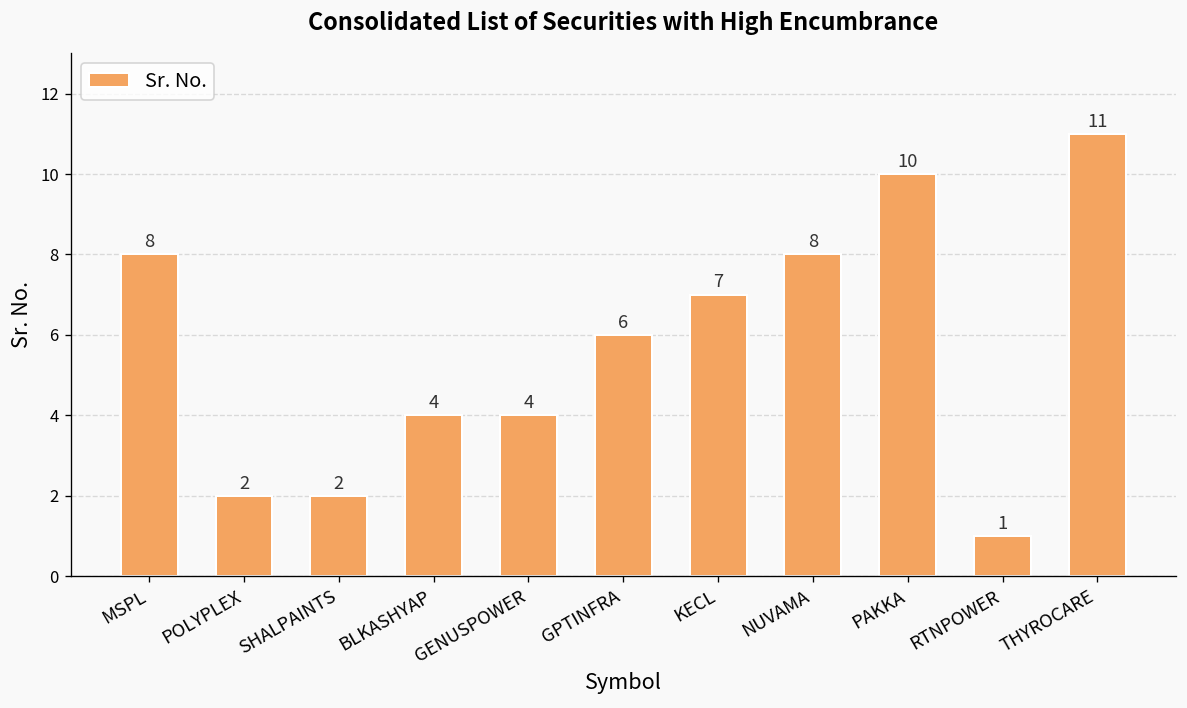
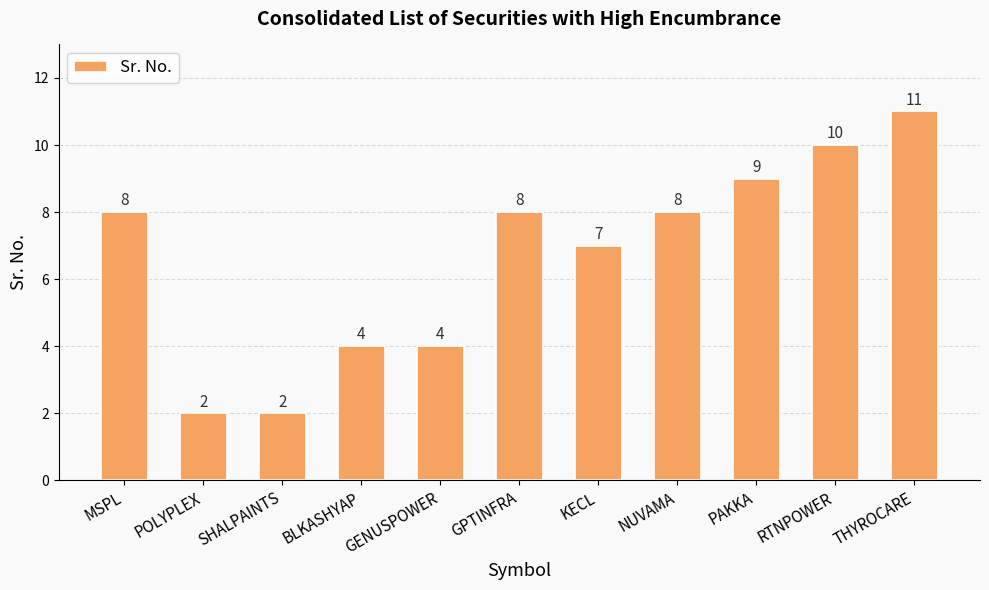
GPTINFRA: 6 -> 8
PAKKA: 10 -> 9
RTNPOWER: 1 -> 10
